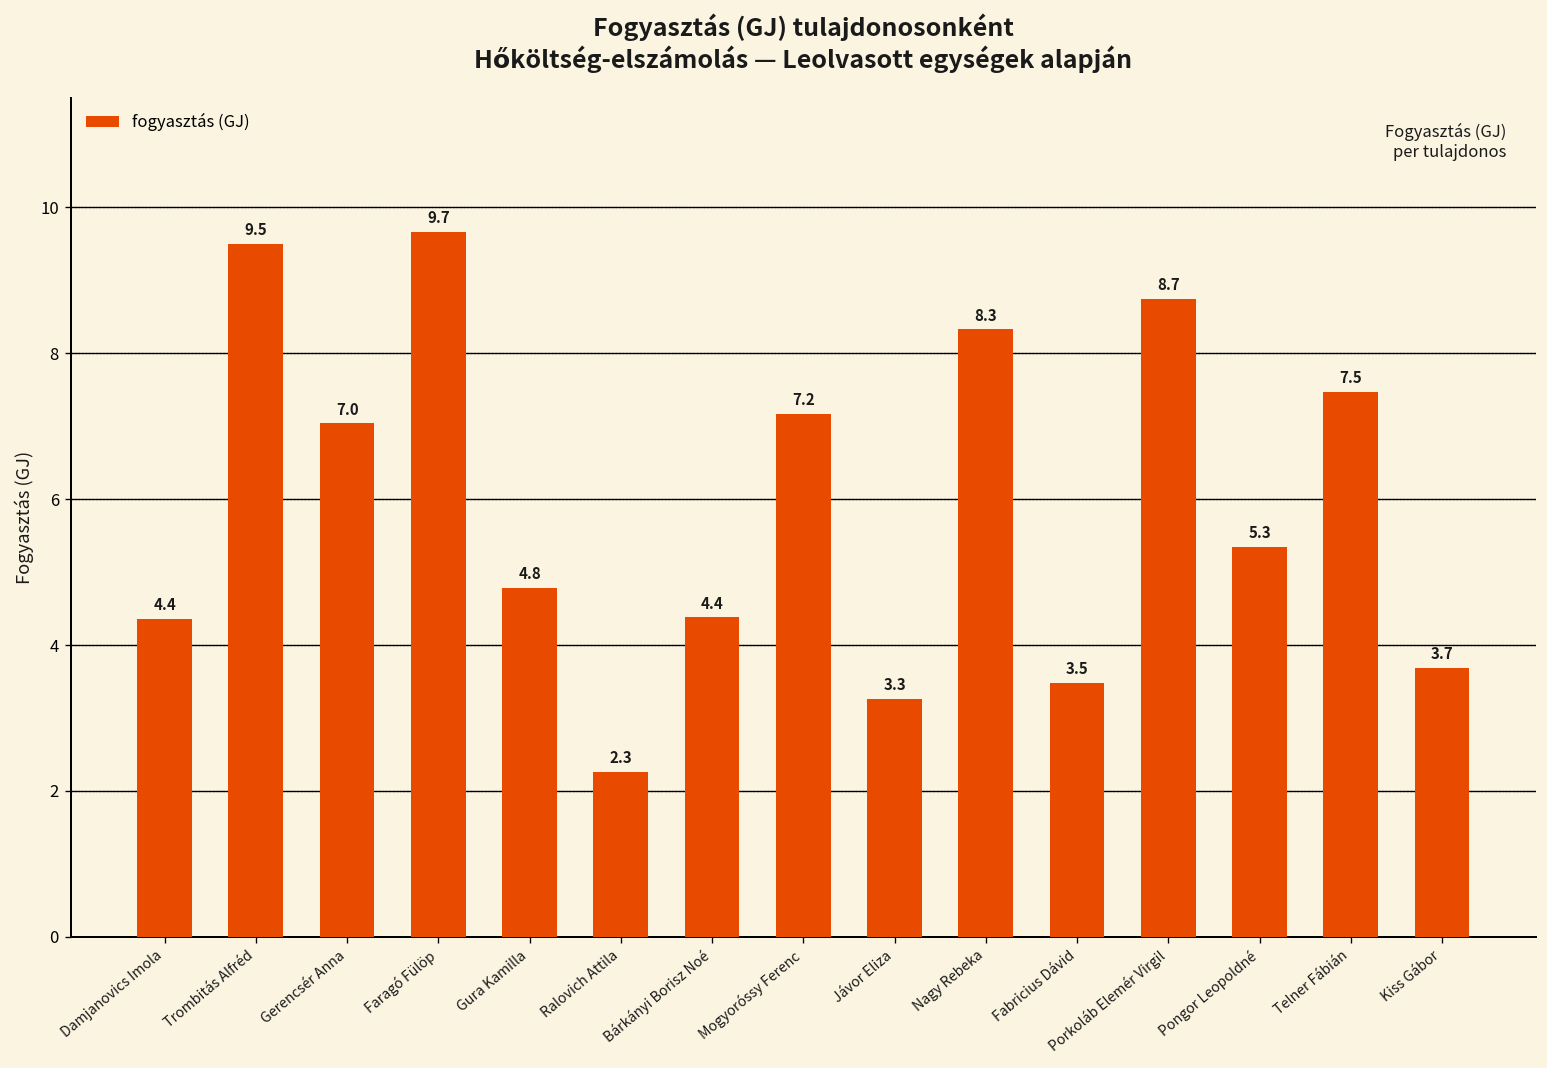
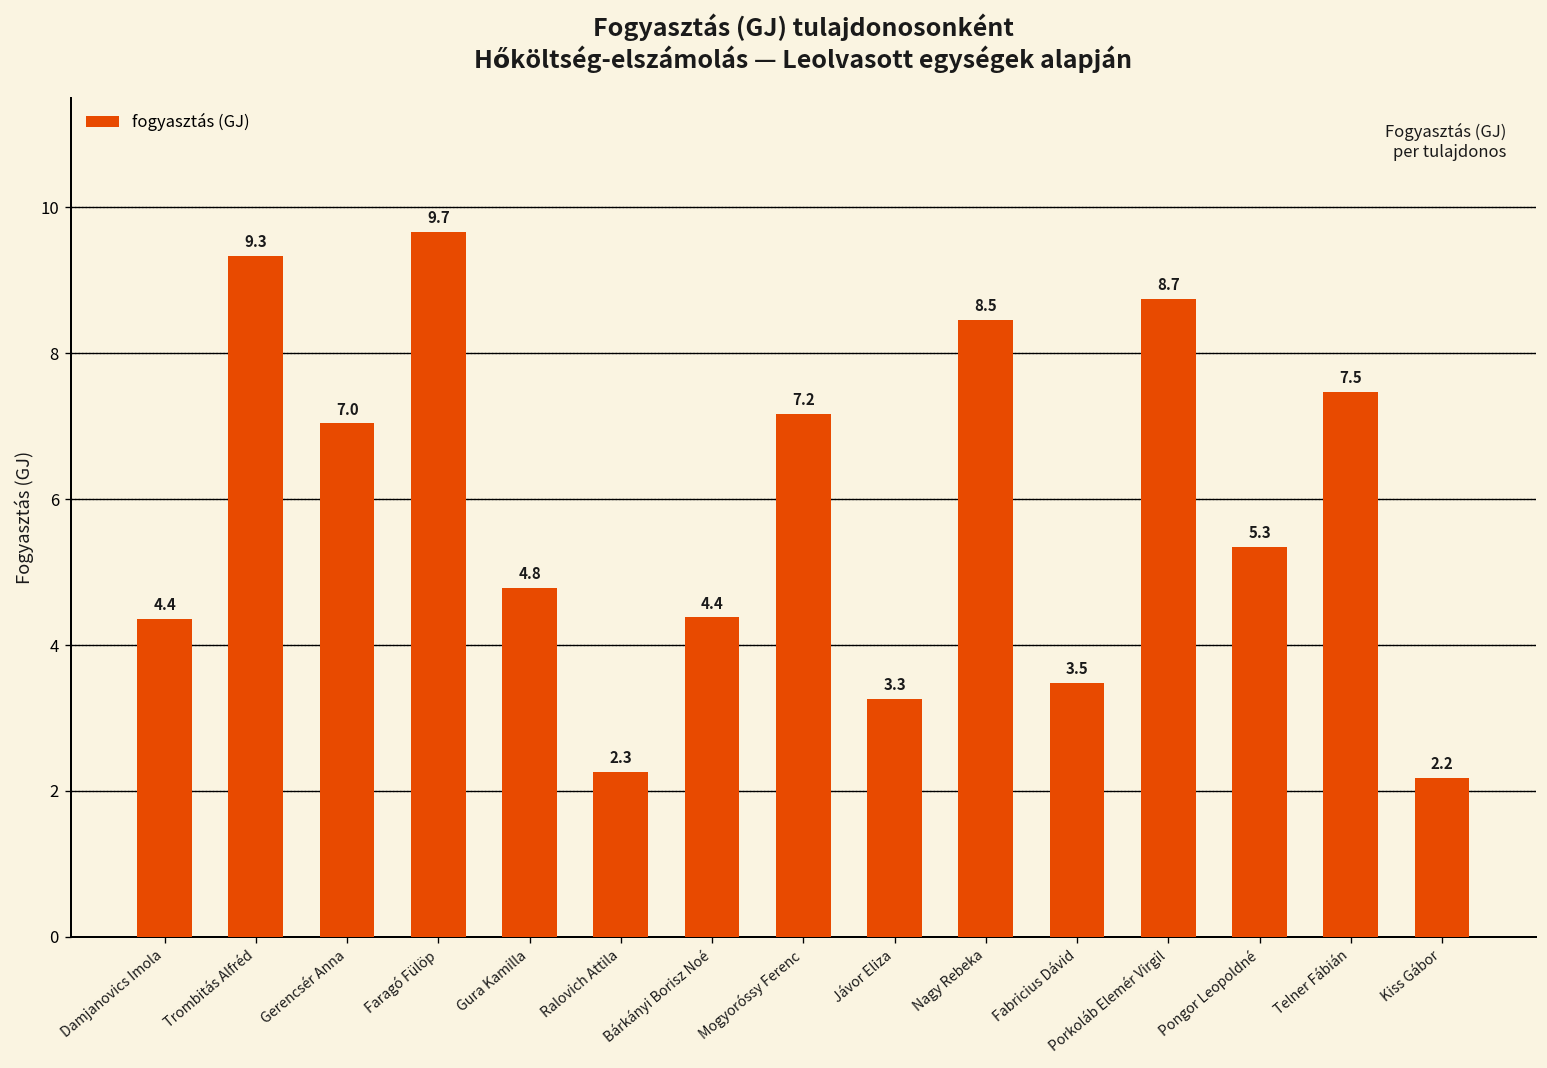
Trombitás Alfréd: 9.5 -> 9.3
Nagy Rebeka: 8.3 -> 8.5
Kiss Gábor: 3.7 -> 2.2
